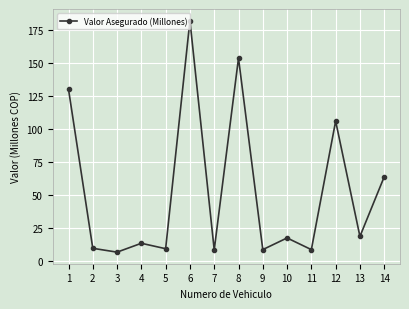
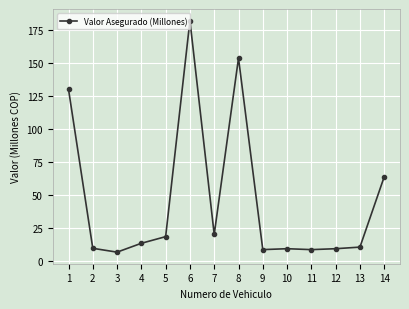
5: 10 -> 19
7: 9 -> 20
10: 18 -> 10
12: 106 -> 10
13: 19 -> 11
